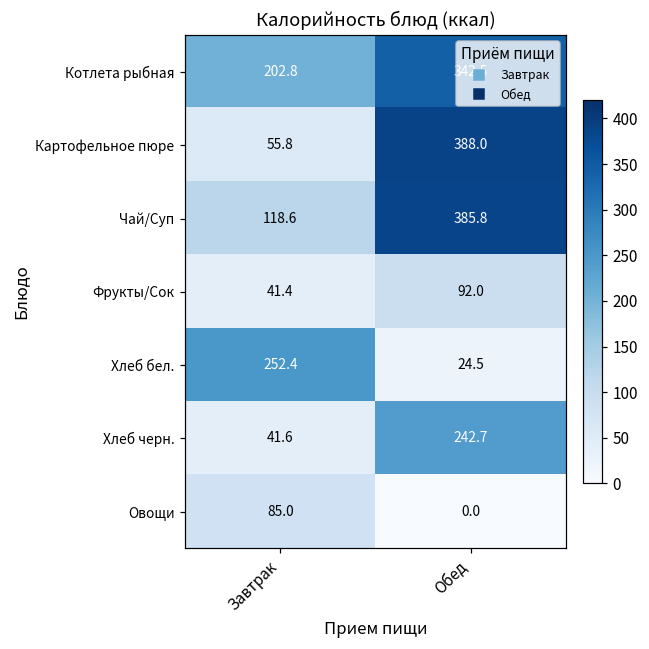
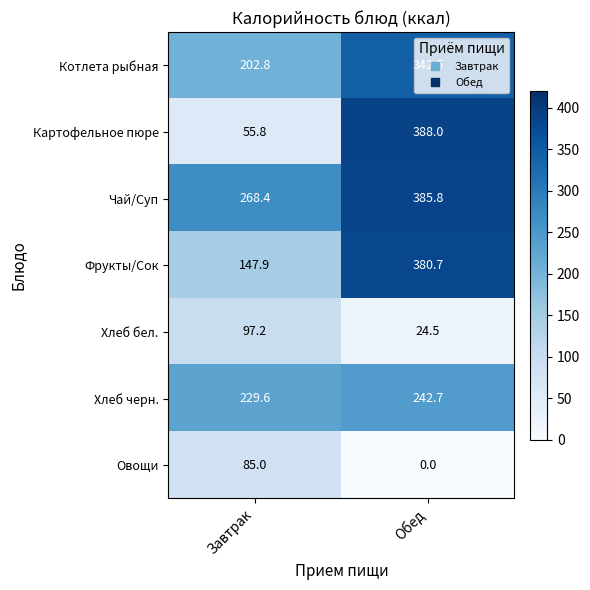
Чай/Суп, Завтрак: 118.6 -> 268.4
Фрукты/Сок, Завтрак: 41.4 -> 147.9
Фрукты/Сок, Обед: 92.0 -> 380.7
Хлеб бел., Завтрак: 252.4 -> 97.2
Хлеб черн., Завтрак: 41.6 -> 229.6
